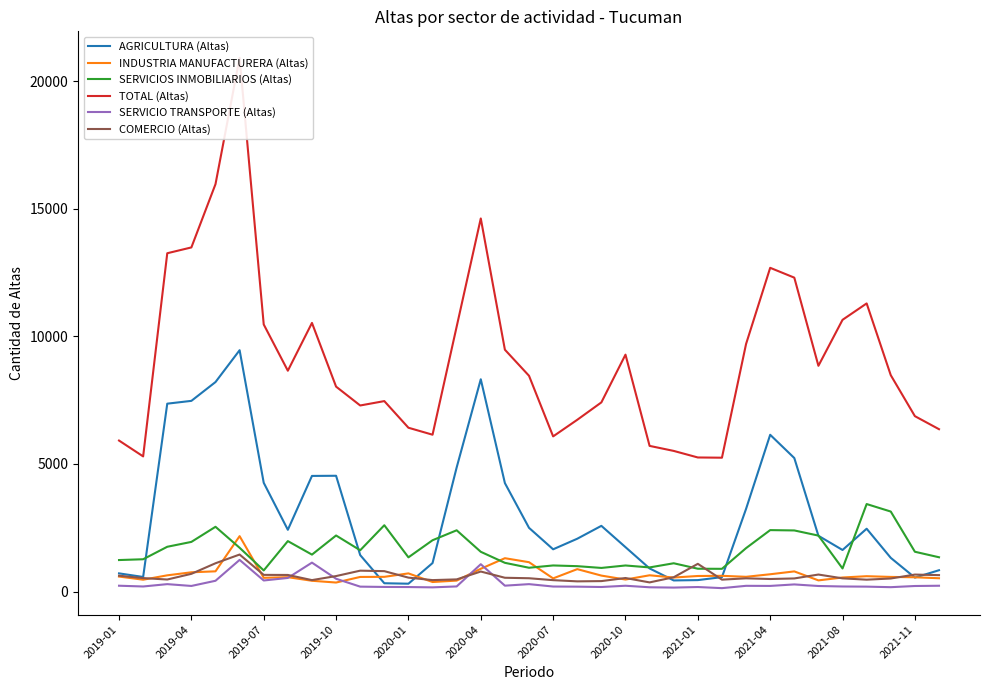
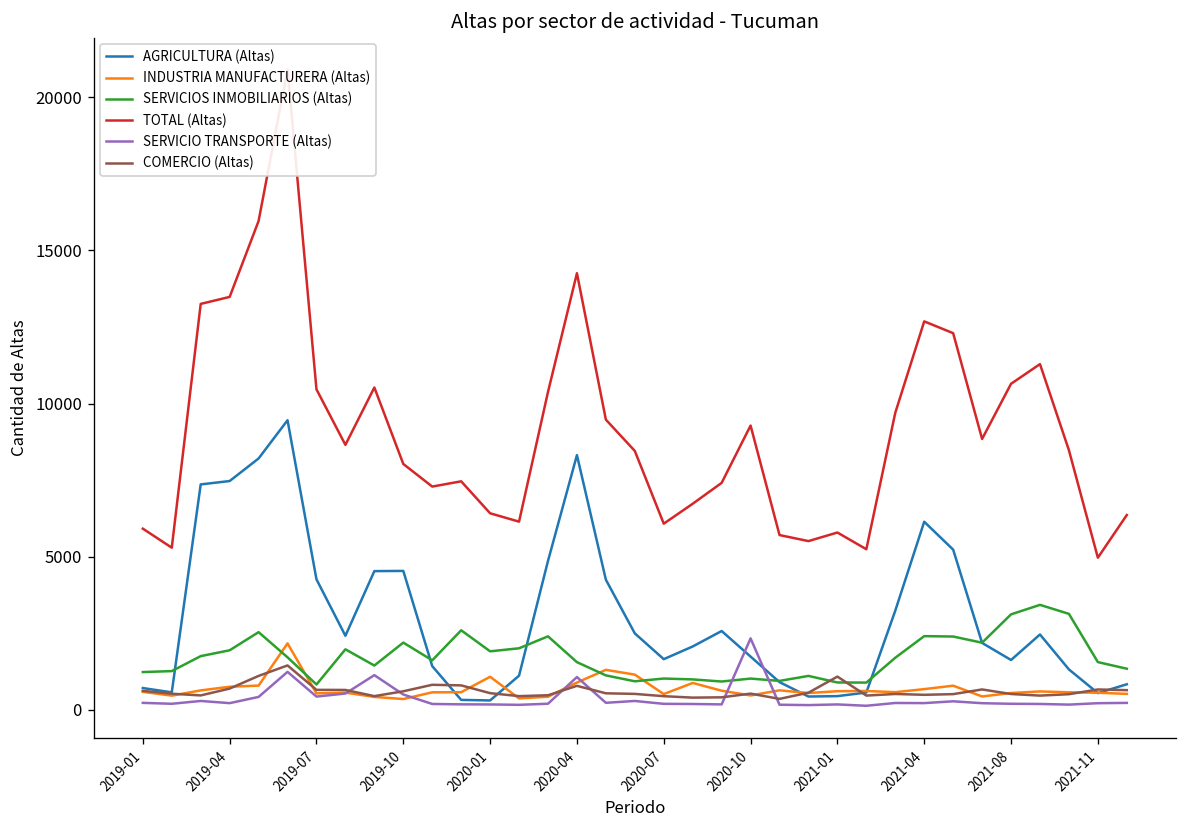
INDUSTRIA MANUFACTURERA (Altas), 2020-01: 700 -> 1100
SERVICIOS INMOBILIARIOS (Altas), 2020-01: 1300 -> 1900
TOTAL (Altas), 2020-04: 14600 -> 14300
SERVICIO TRANSPORTE (Altas), 2020-10: 200 -> 2300
TOTAL (Altas), 2021-01: 5300 -> 5800
SERVICIOS INMOBILIARIOS (Altas), 2021-08: 900 -> 3100
TOTAL (Altas), 2021-11: 6900 -> 5000
